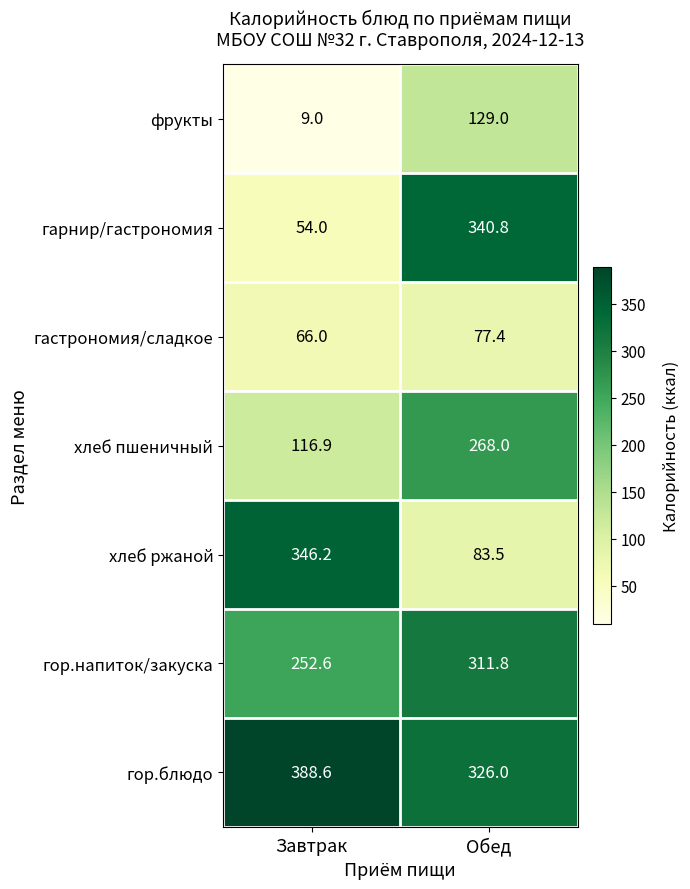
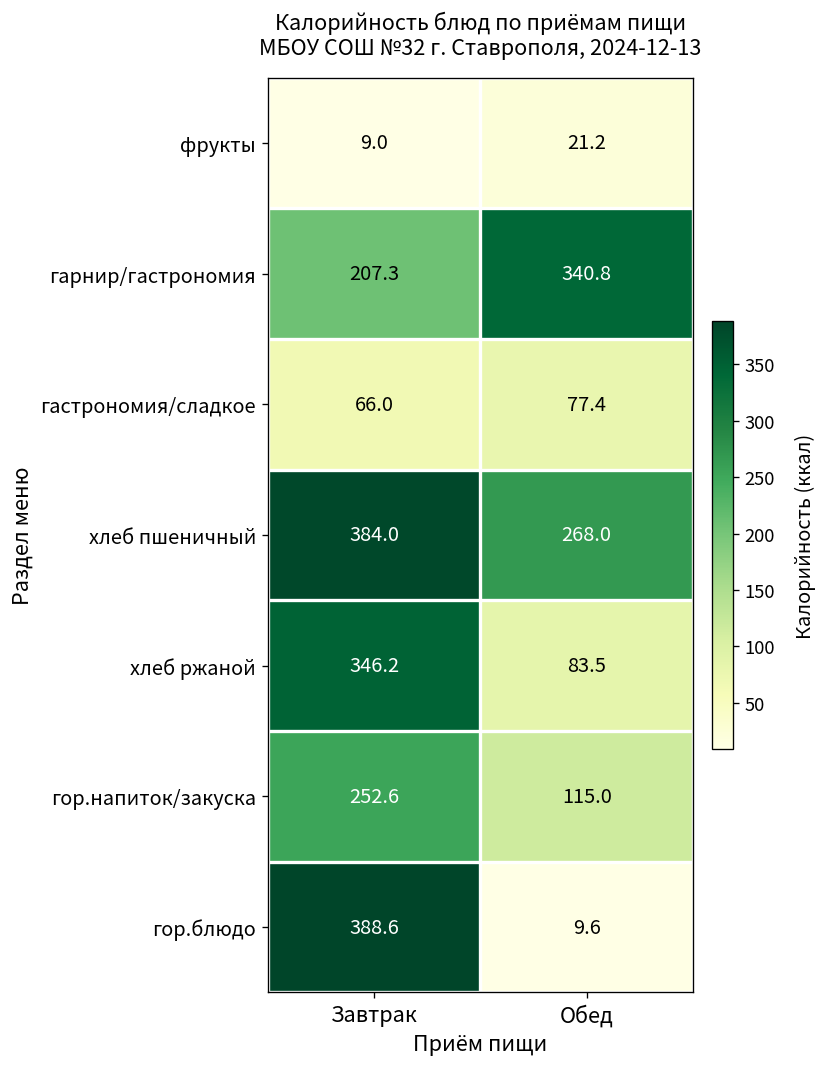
фрукты, Обед: 129.0 -> 21.2
гарнир/гастрономия, Завтрак: 54.0 -> 207.3
хлеб пшеничный, Завтрак: 116.9 -> 384.0
гор.напиток/закуска, Обед: 311.8 -> 115.0
гор.блюдо, Обед: 326.0 -> 9.6
